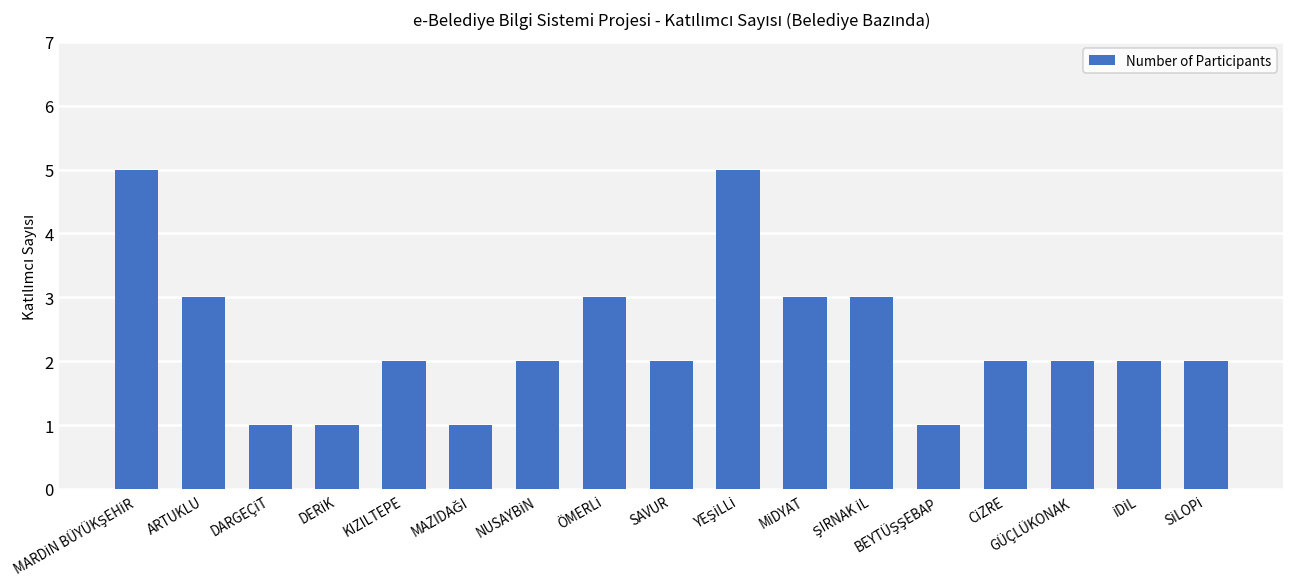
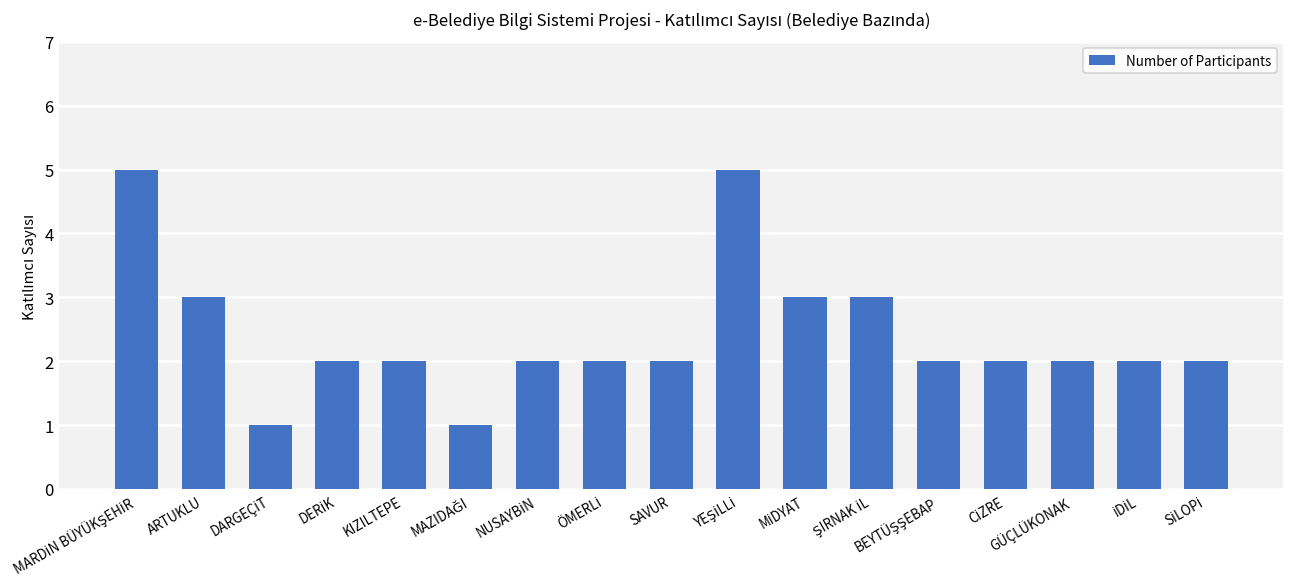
DERİK: 1 -> 2
ÖMERLİ: 3 -> 2
BEYTÜŞŞEBAP: 1 -> 2
